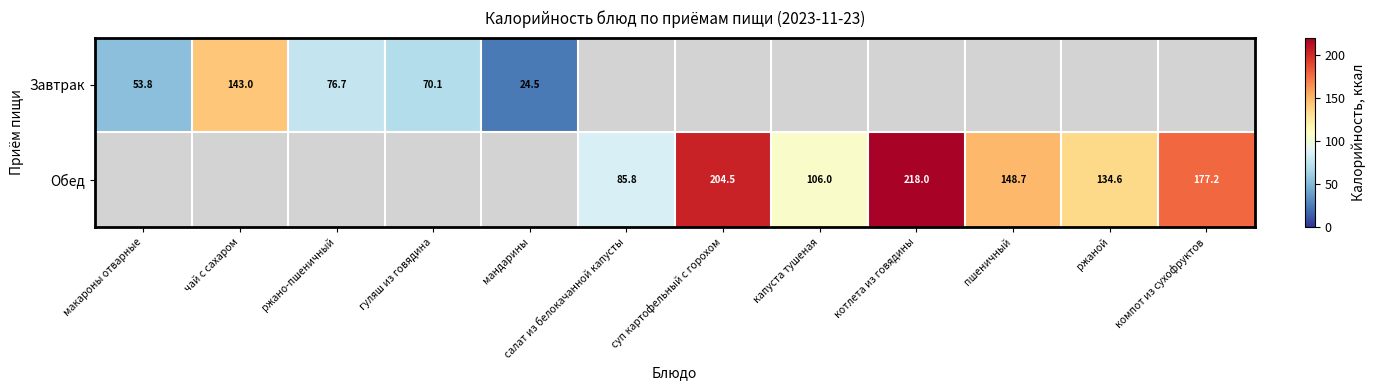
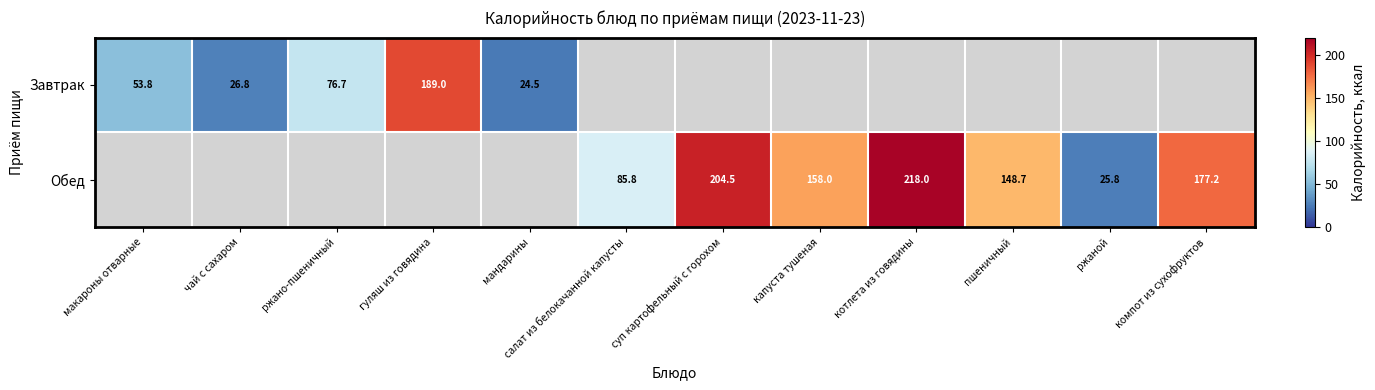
Завтрак, чай с сахаром: 143.0 -> 26.8
Завтрак, гуляш из говядина: 70.1 -> 189.0
Обед, капуста тушеная: 106.0 -> 158.0
Обед, ржаной: 134.6 -> 25.8
